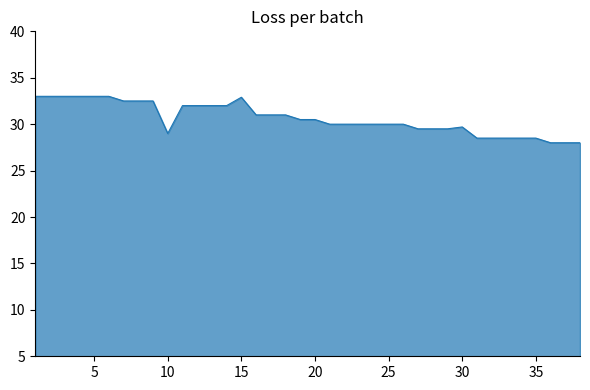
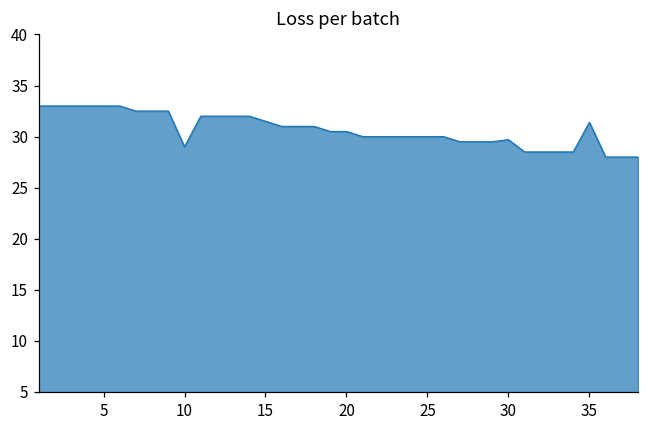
15: 33 -> 32
35: 29 -> 31
